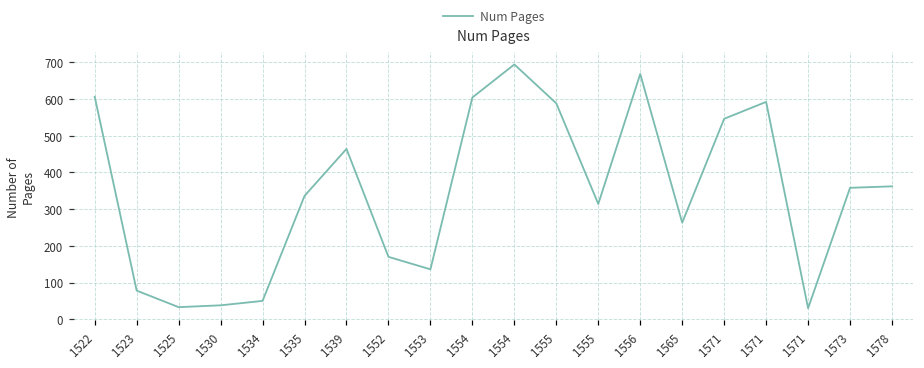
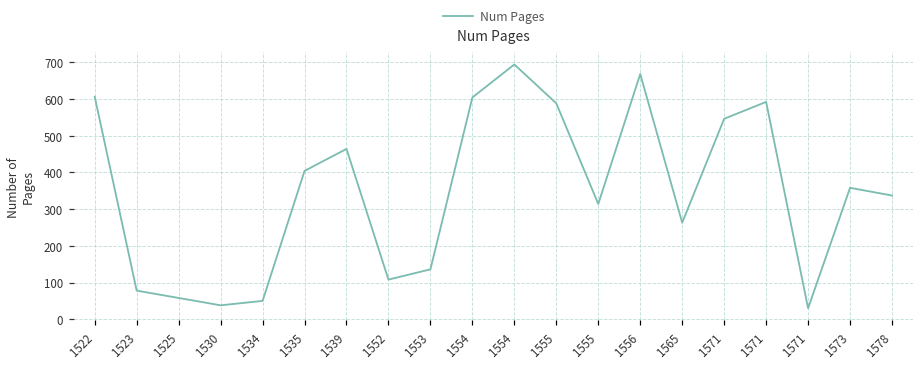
1525: 30 -> 60
1535: 340 -> 400
1552: 170 -> 110
1578: 360 -> 340
